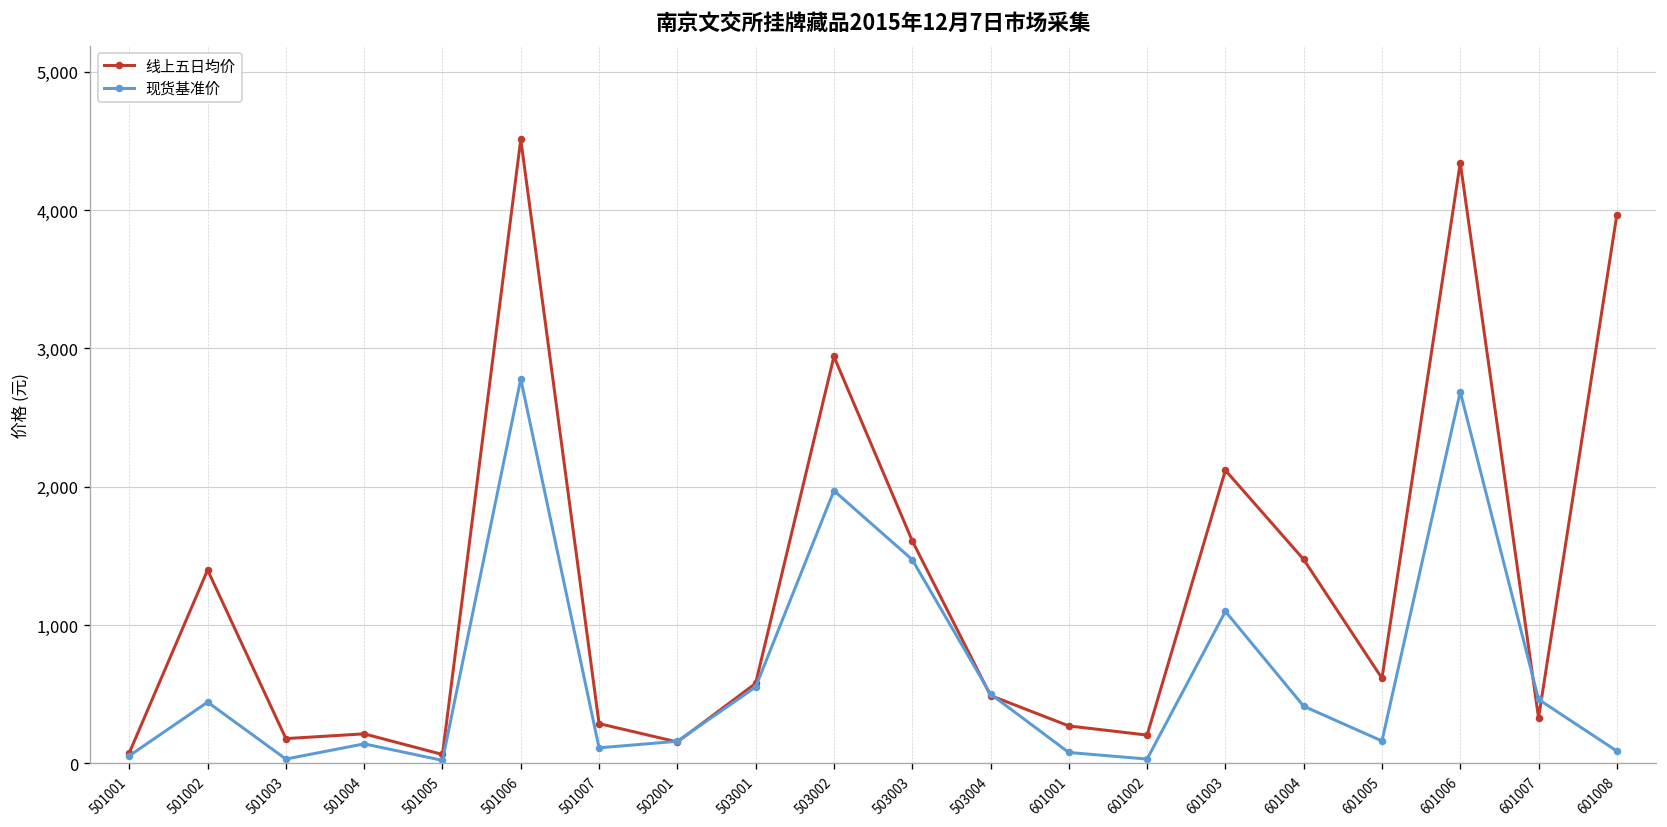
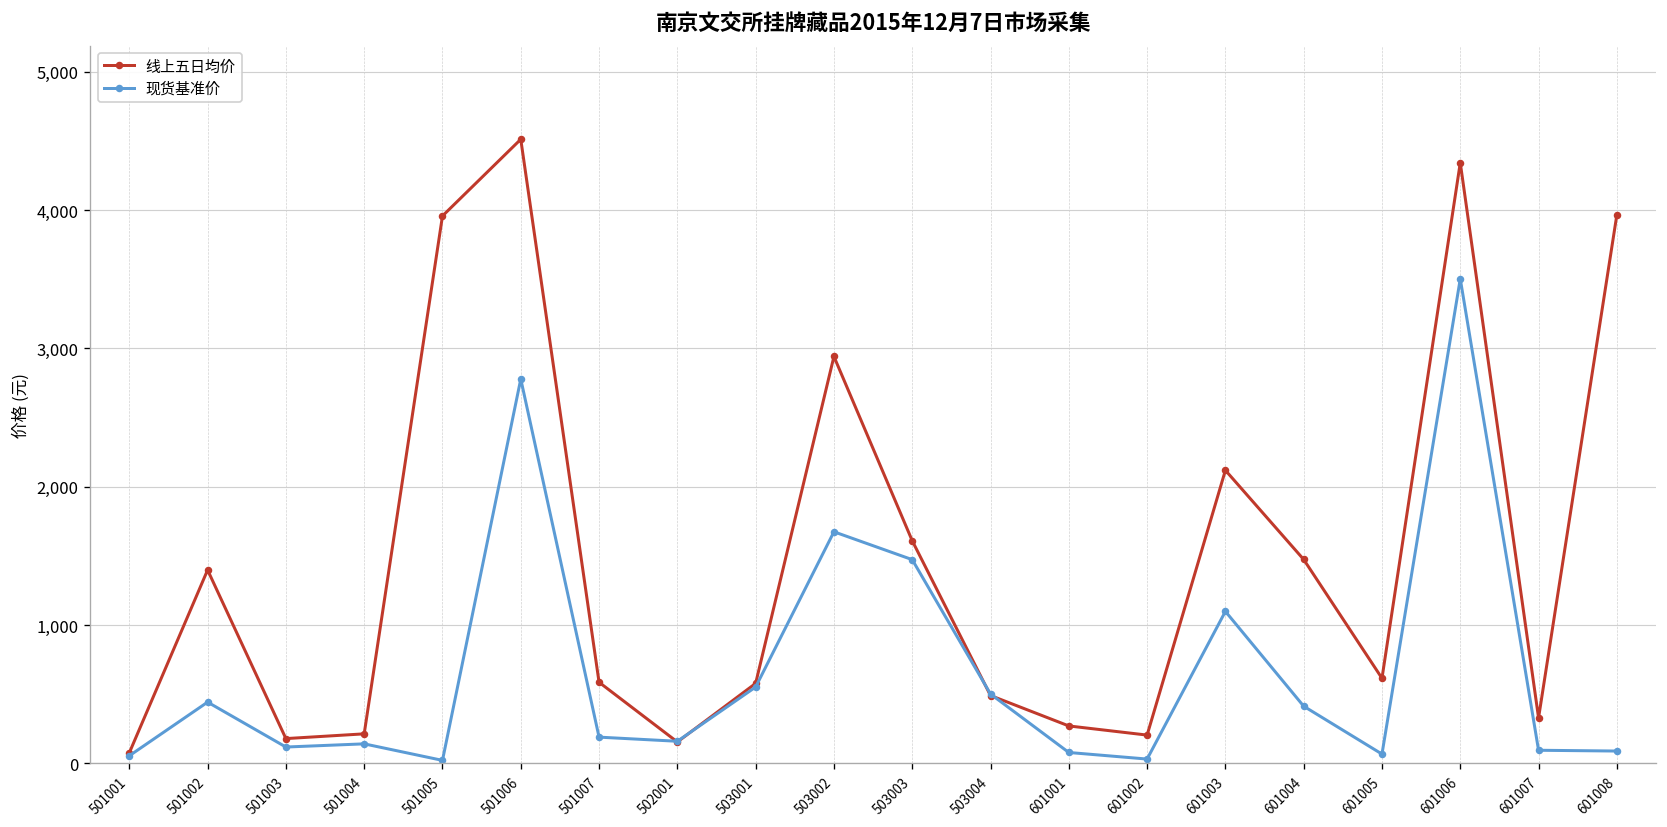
现货基准价, 501003: 30 -> 120
线上五日均价, 501005: 60 -> 3,960
线上五日均价, 501007: 290 -> 590
现货基准价, 501007: 110 -> 190
现货基准价, 503002: 1,970 -> 1,670
现货基准价, 601005: 160 -> 70
现货基准价, 601006: 2,690 -> 3,500
现货基准价, 601007: 460 -> 100
